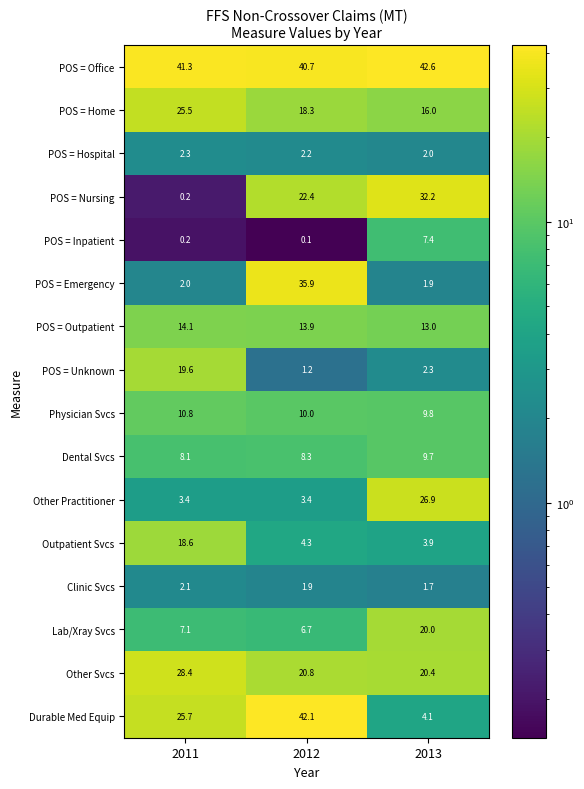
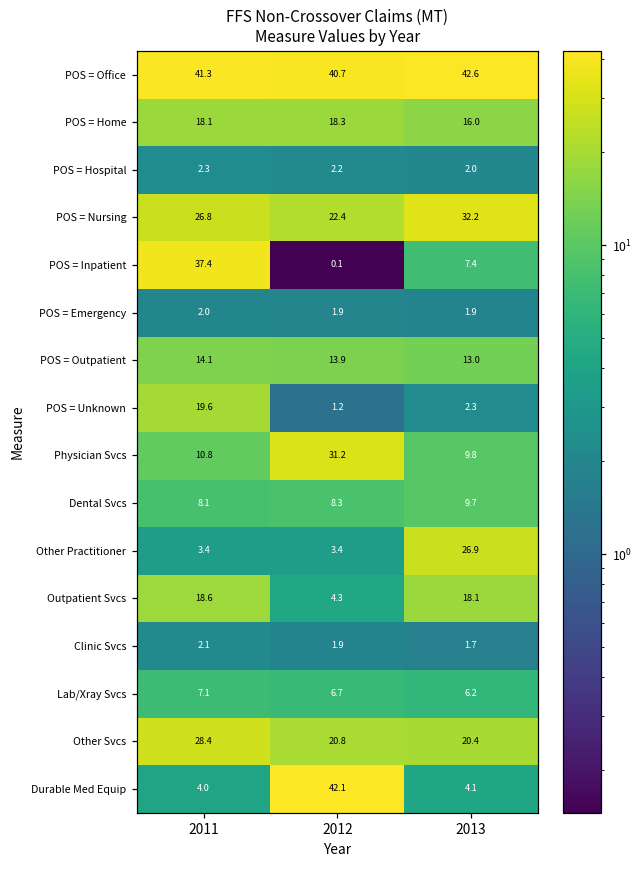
POS = Home, 2011: 25.5 -> 18.1
POS = Nursing, 2011: 0.2 -> 26.8
POS = Inpatient, 2011: 0.2 -> 37.4
POS = Emergency, 2012: 35.9 -> 1.9
Physician Svcs, 2012: 10.0 -> 31.2
Outpatient Svcs, 2013: 3.9 -> 18.1
Lab/Xray Svcs, 2013: 20.0 -> 6.2
Durable Med Equip, 2011: 25.7 -> 4.0
